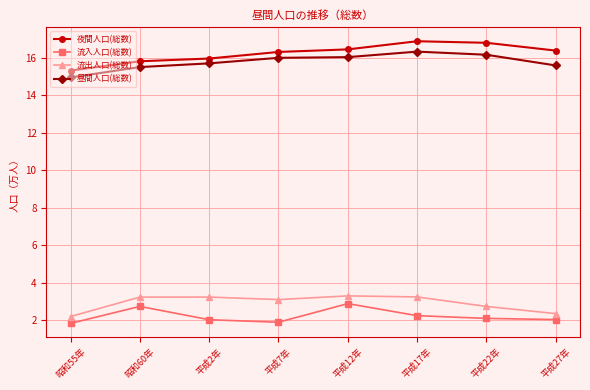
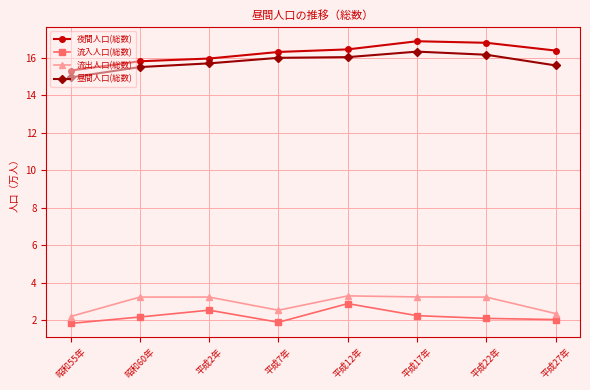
流入人口(総数), 昭和60年: 2.7 -> 2.2
流入人口(総数), 平成2年: 2.0 -> 2.5
流出人口(総数), 平成7年: 3.1 -> 2.5
流出人口(総数), 平成22年: 2.7 -> 3.2
